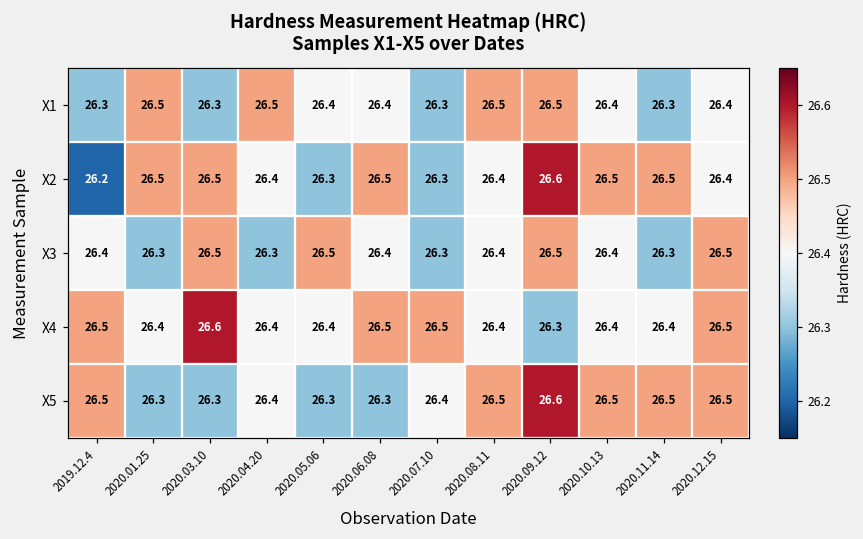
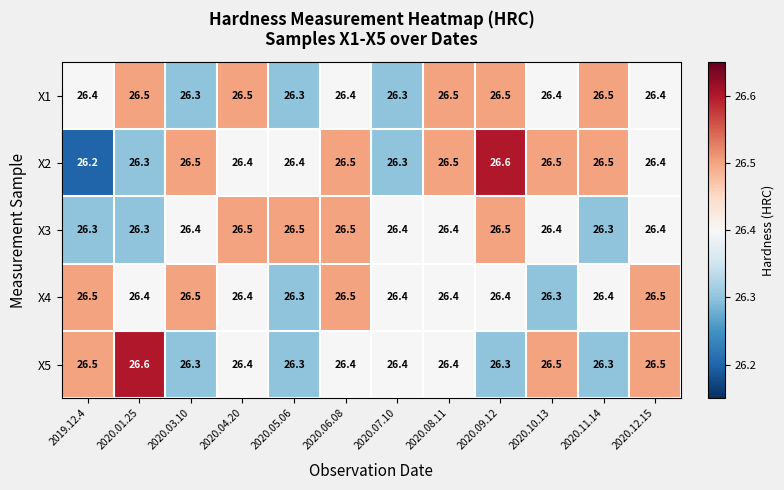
X1, 2019.12.4: 26.3 -> 26.4
X1, 2020.05.06: 26.4 -> 26.3
X1, 2020.11.14: 26.3 -> 26.5
X2, 2020.01.25: 26.5 -> 26.3
X2, 2020.05.06: 26.3 -> 26.4
X2, 2020.08.11: 26.4 -> 26.5
X3, 2019.12.4: 26.4 -> 26.3
X3, 2020.03.10: 26.5 -> 26.4
X3, 2020.04.20: 26.3 -> 26.5
X3, 2020.06.08: 26.4 -> 26.5
X3, 2020.07.10: 26.3 -> 26.4
X3, 2020.12.15: 26.5 -> 26.4
X4, 2020.03.10: 26.6 -> 26.5
X4, 2020.05.06: 26.4 -> 26.3
X4, 2020.07.10: 26.5 -> 26.4
X4, 2020.09.12: 26.3 -> 26.4
X4, 2020.10.13: 26.4 -> 26.3
X5, 2020.01.25: 26.3 -> 26.6
X5, 2020.06.08: 26.3 -> 26.4
X5, 2020.08.11: 26.5 -> 26.4
X5, 2020.09.12: 26.6 -> 26.3
X5, 2020.11.14: 26.5 -> 26.3
